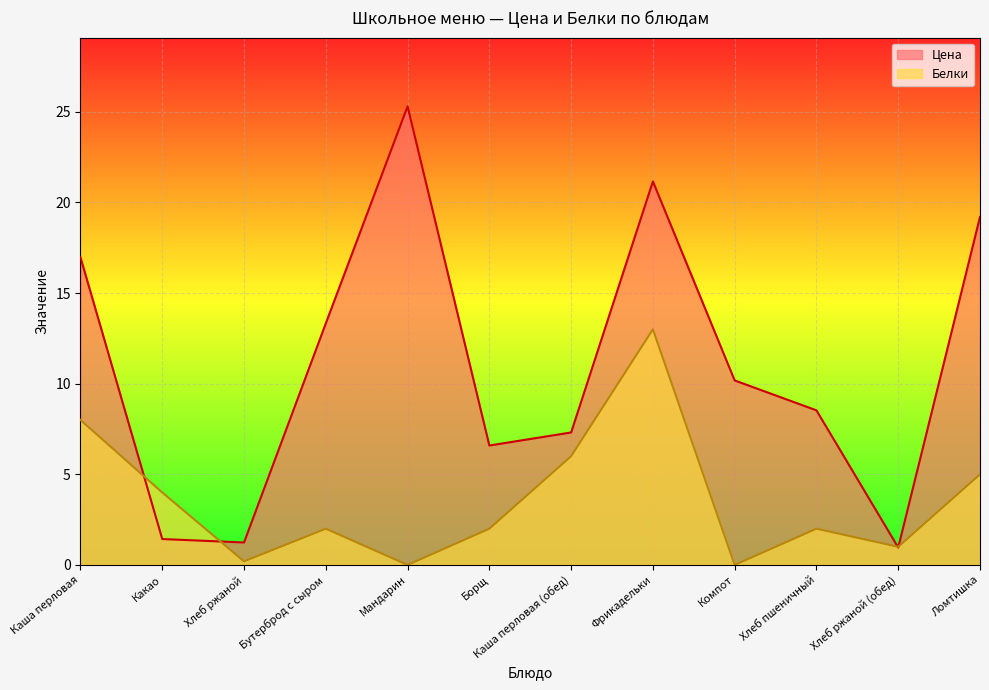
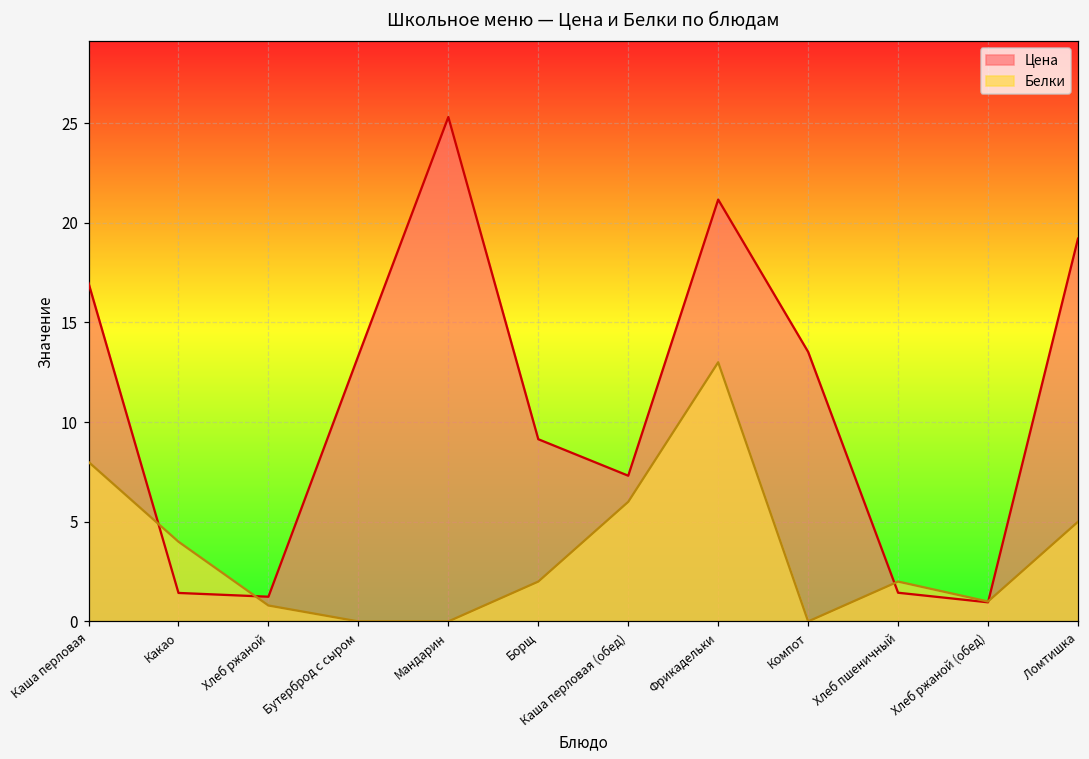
Белки, Хлеб ржаной: 0.2 -> 0.8
Белки, Бутерброд с сыром: 2 -> 0
Цена, Борщ: 6.6 -> 9.1
Цена, Компот: 10.2 -> 13.5
Цена, Хлеб пшеничный: 8.5 -> 1.4
